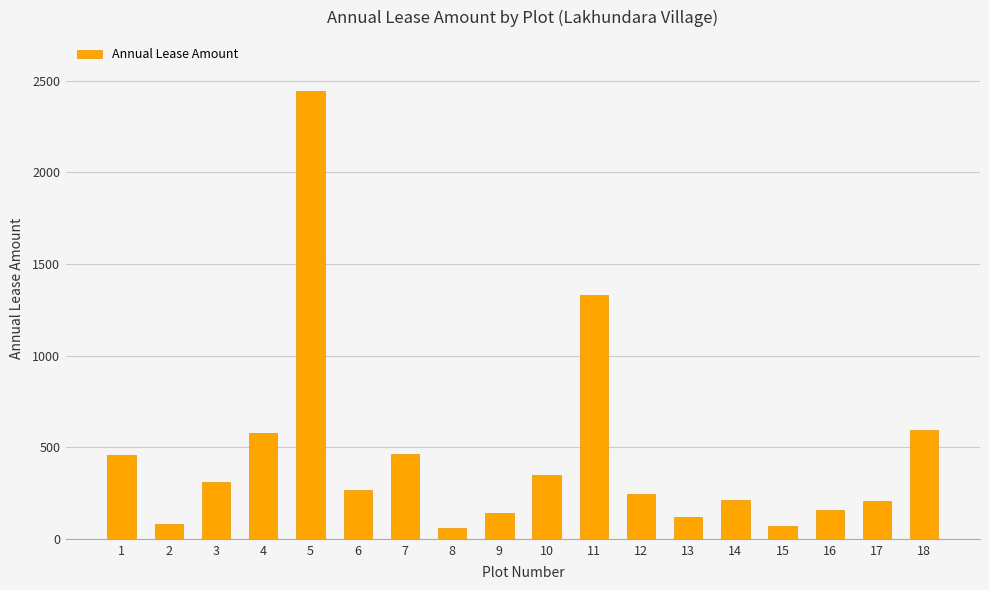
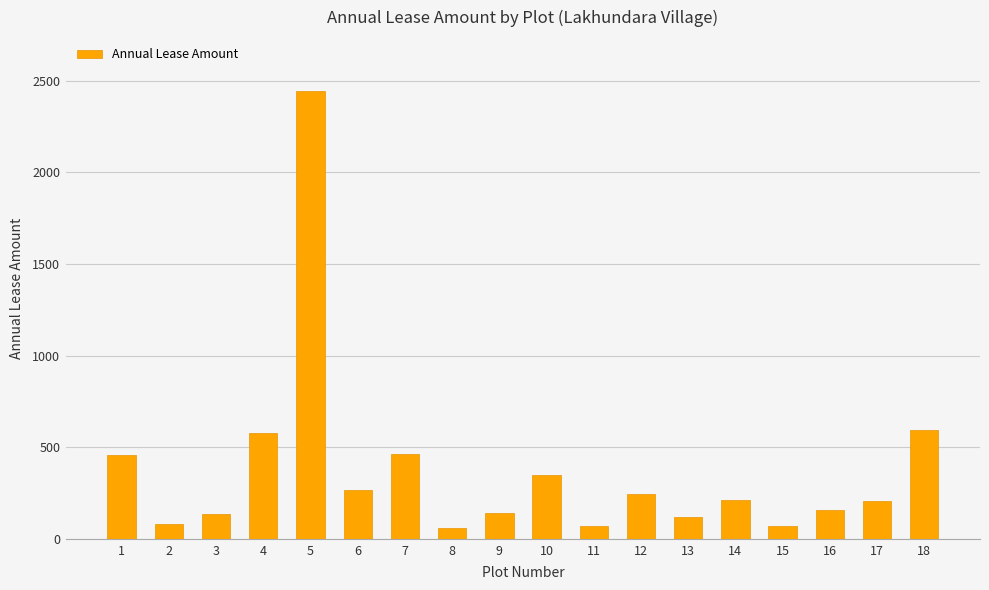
3: 310 -> 140
11: 1330 -> 70
